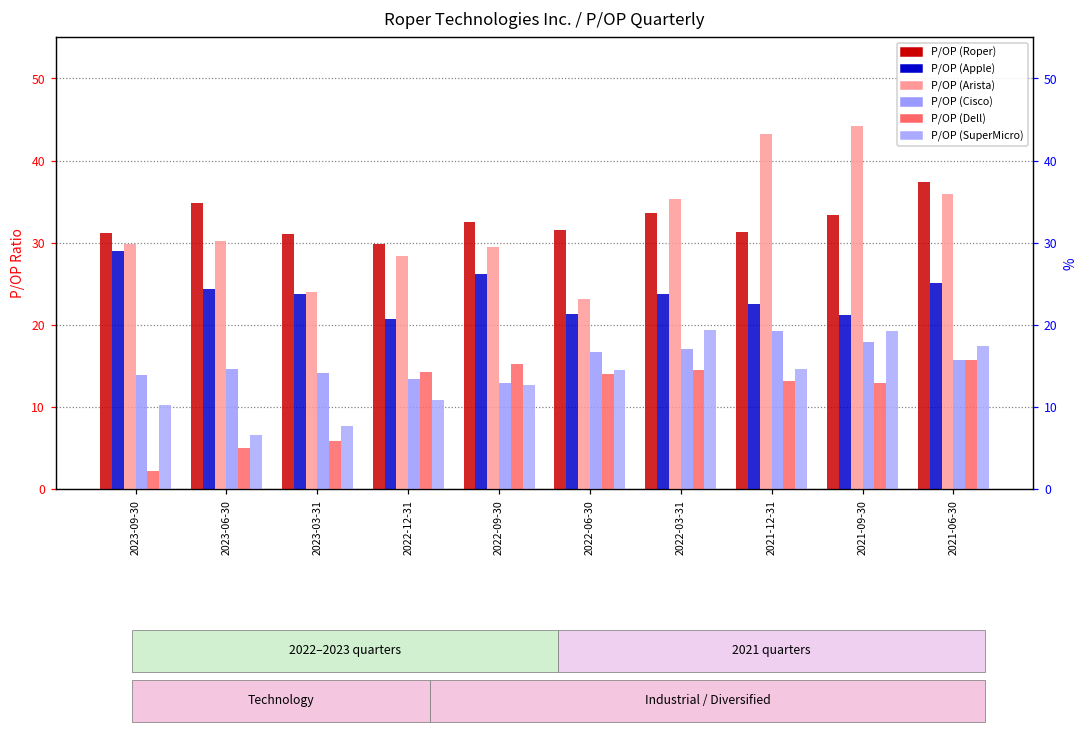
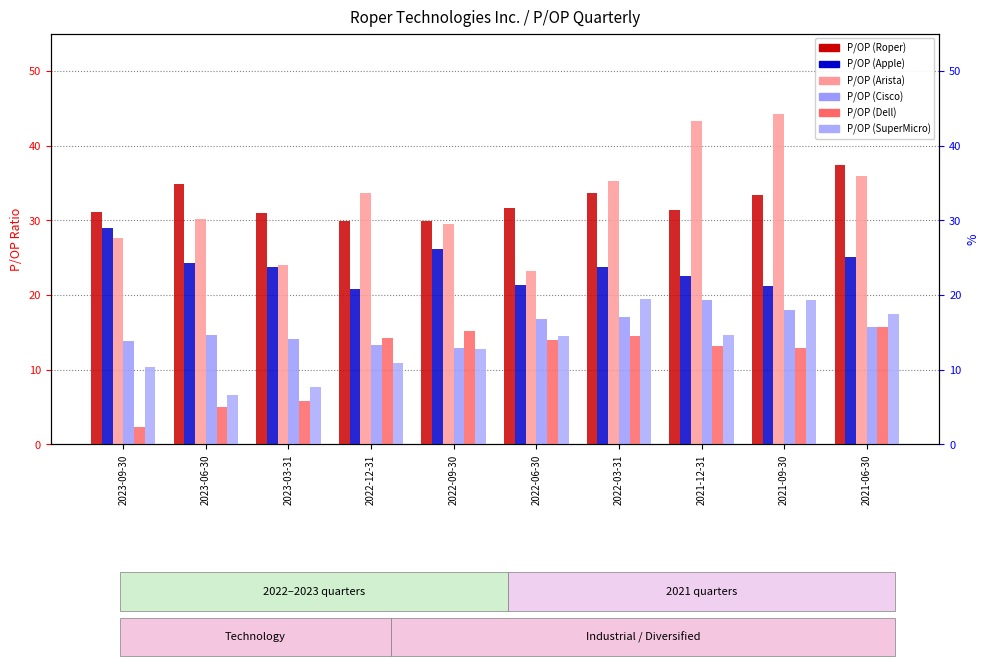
P/OP (Arista), 2023-09-30: 30 -> 28
P/OP (Arista), 2022-12-31: 28 -> 34
P/OP (Roper), 2022-09-30: 33 -> 30
